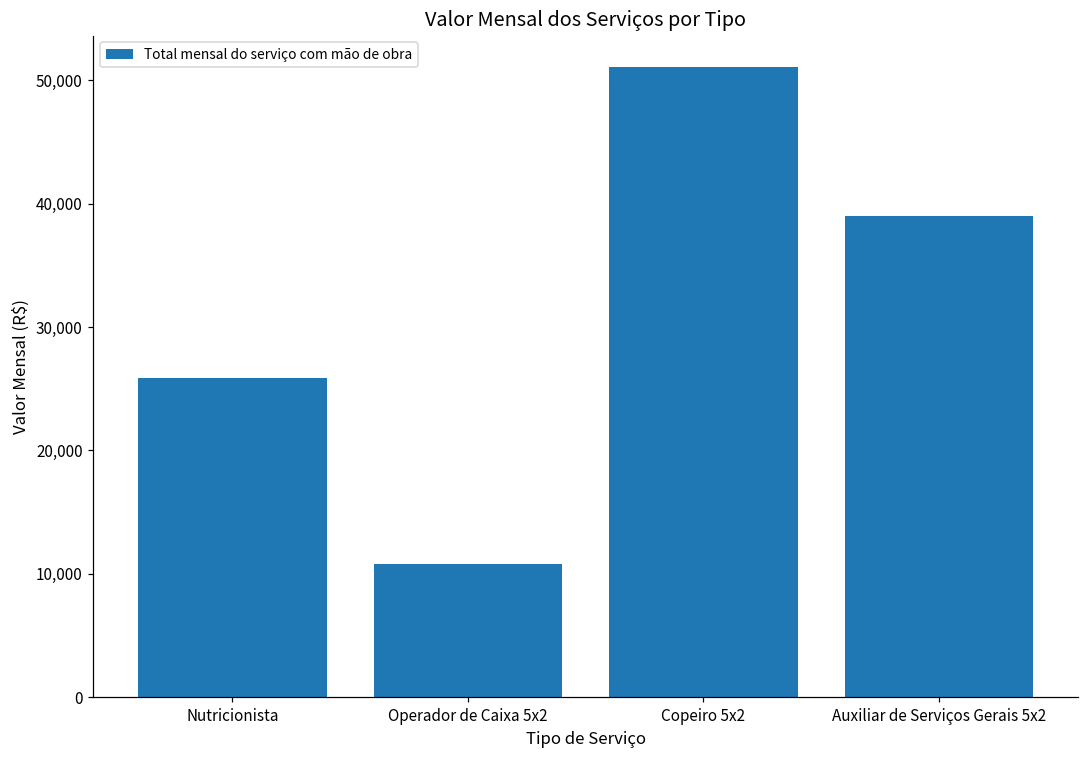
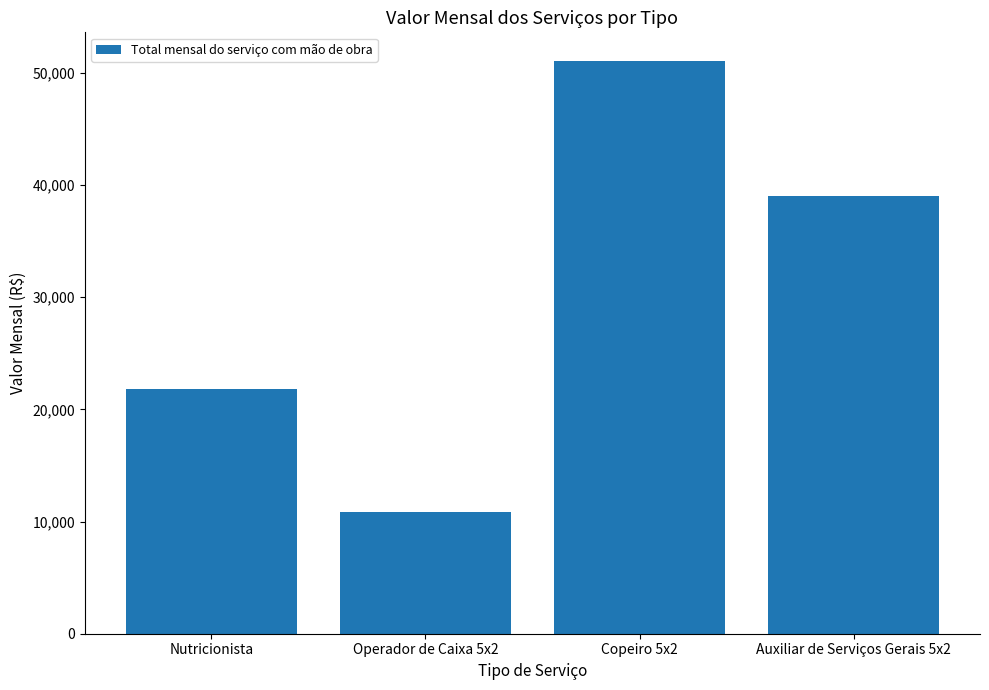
Nutricionista: 25,800 -> 21,800
